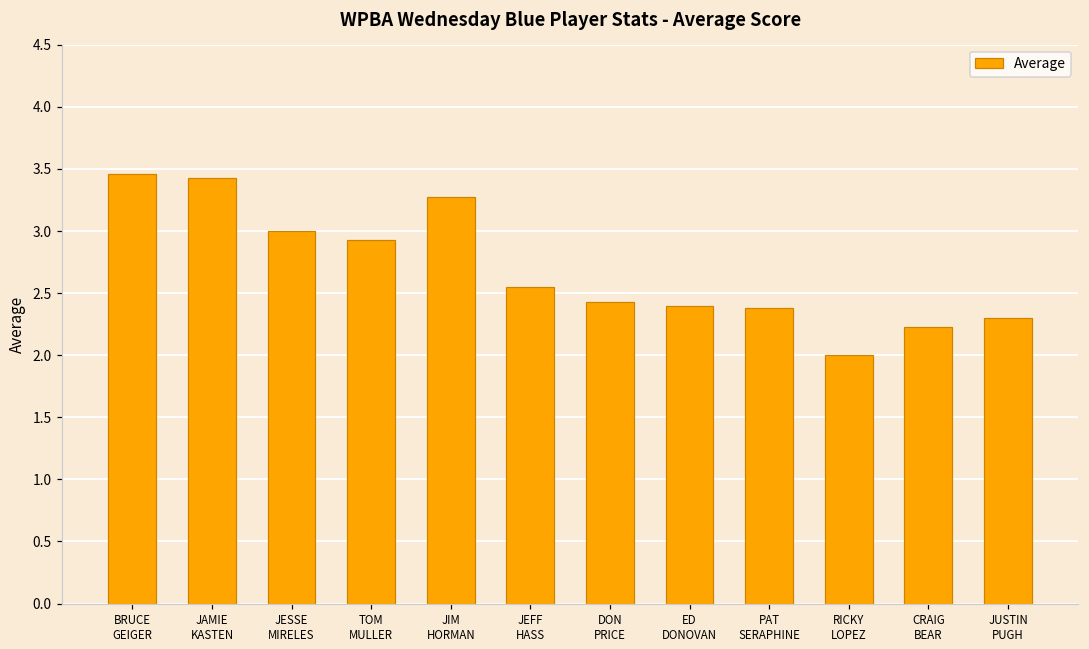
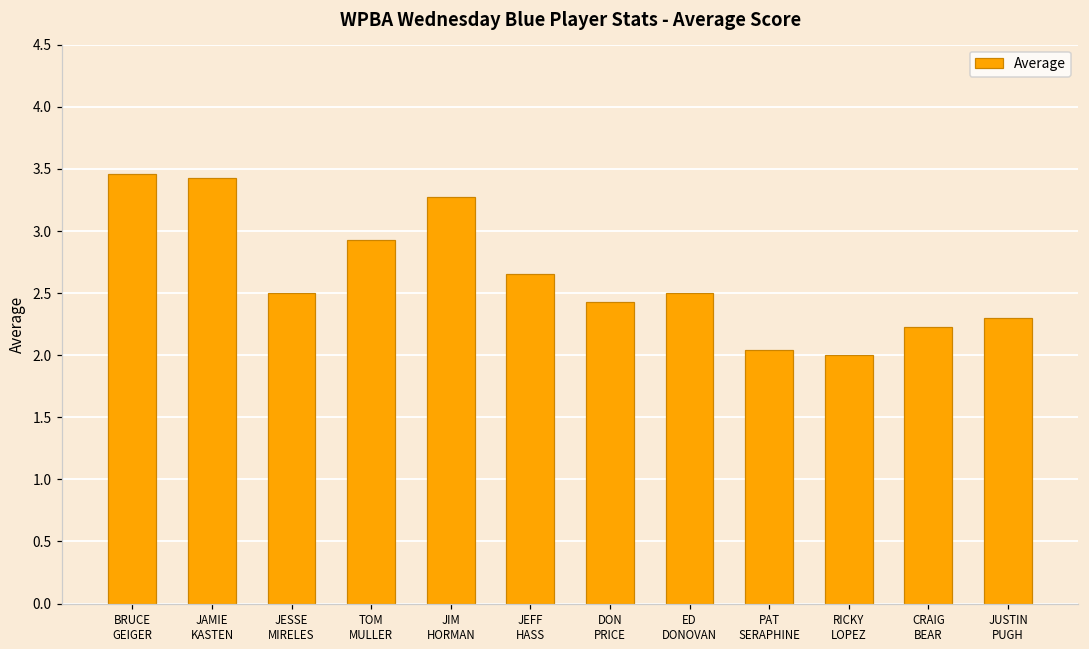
JESSE MIRELES: 3.0 -> 2.5
JEFF HASS: 2.55 -> 2.65
ED DONOVAN: 2.4 -> 2.5
PAT SERAPHINE: 2.38 -> 2.04
